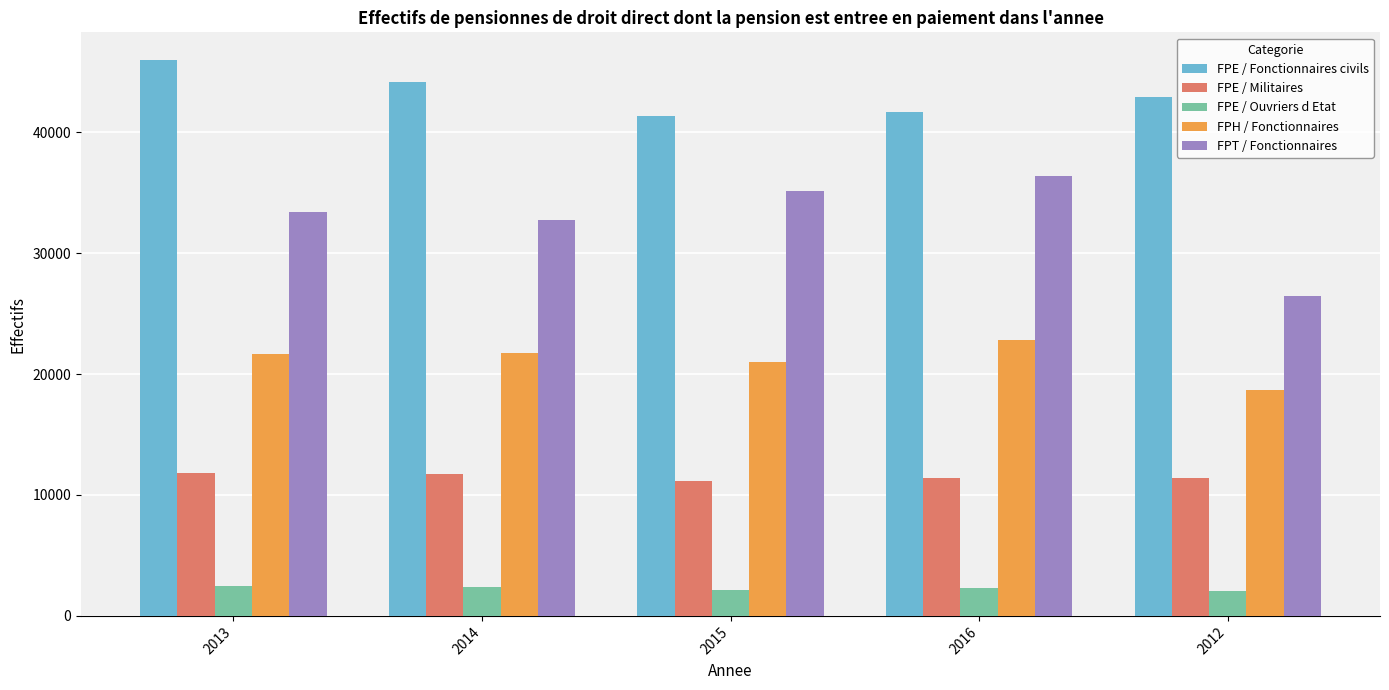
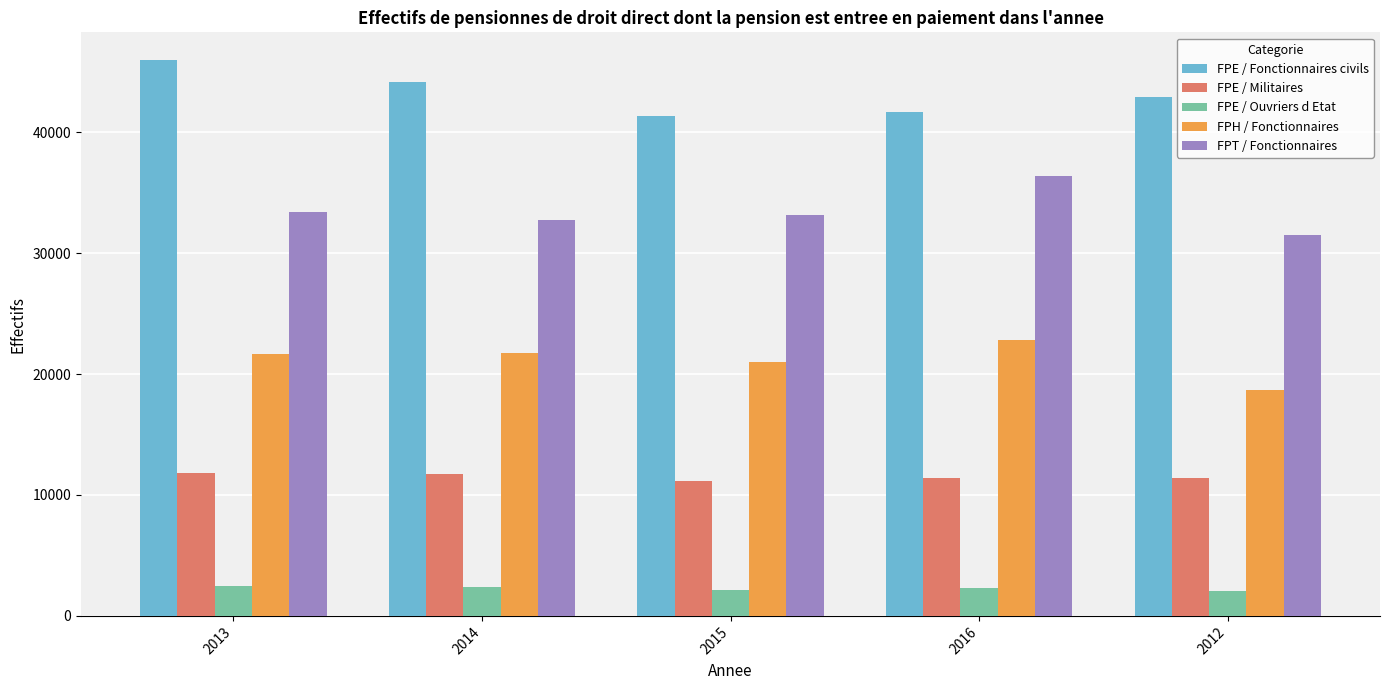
FPT / Fonctionnaires, 2015: 35200 -> 33200
FPT / Fonctionnaires, 2012: 26400 -> 31500
